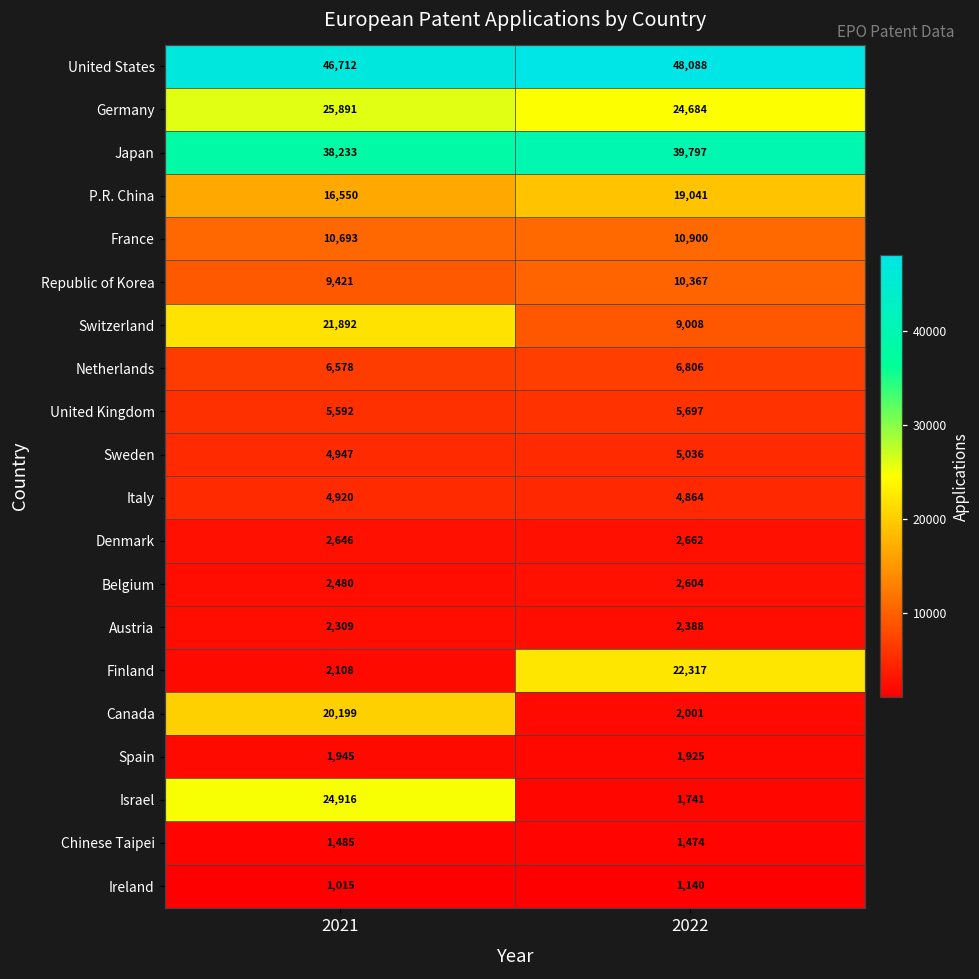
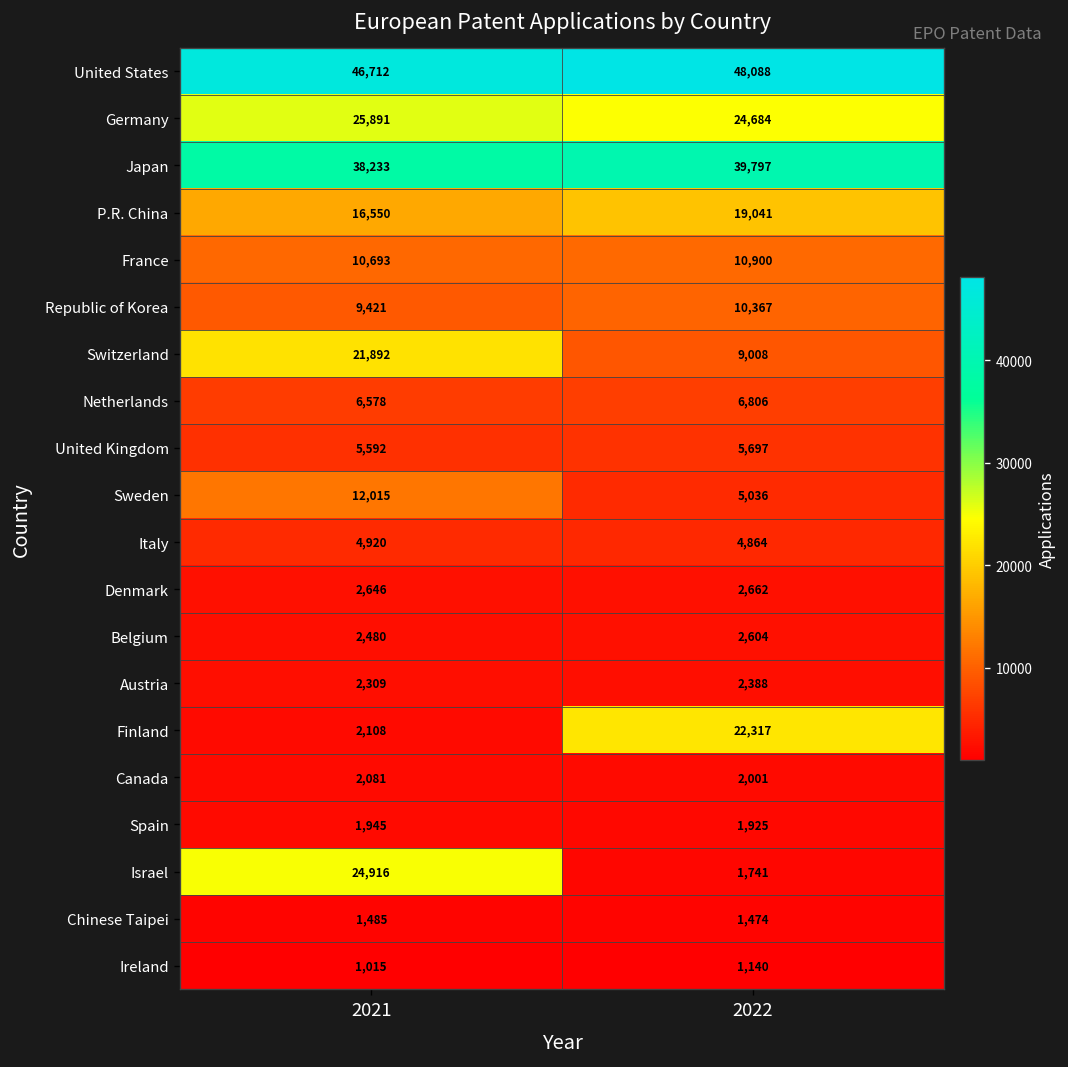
Sweden, 2021: 4,947 -> 12,015
Canada, 2021: 20,199 -> 2,081
